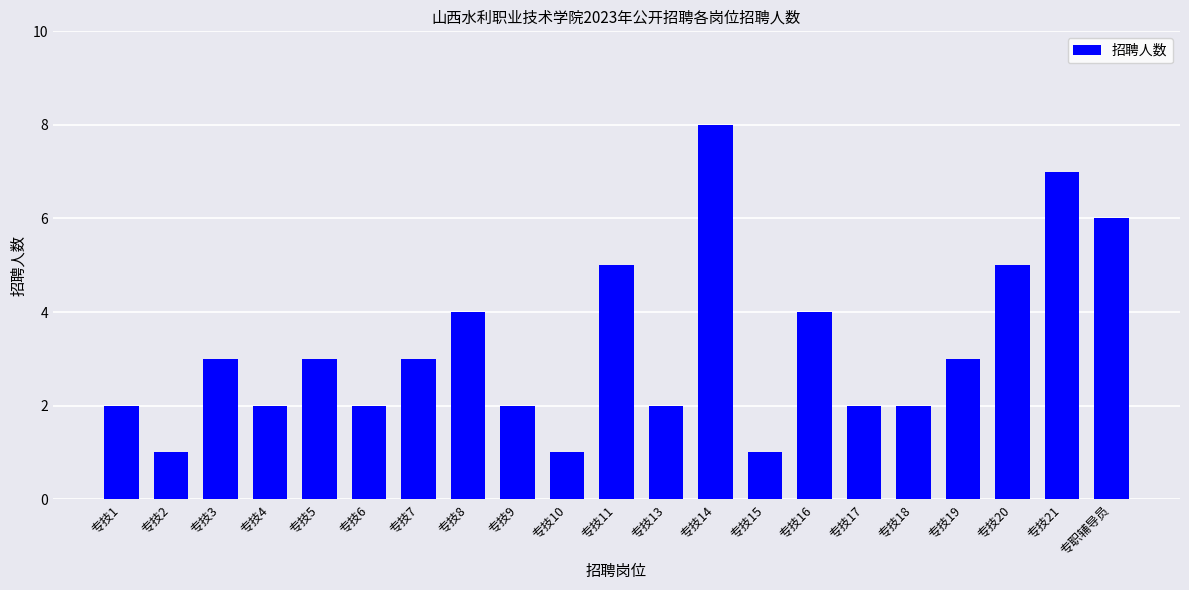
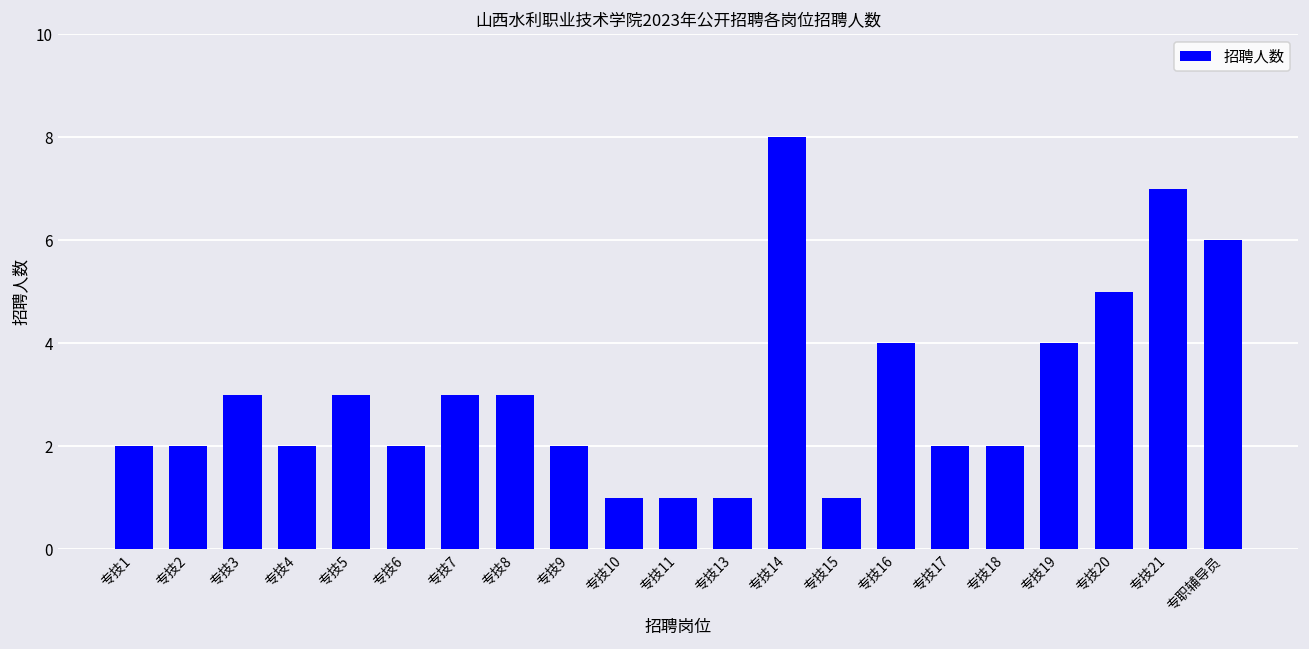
专技2: 1 -> 2
专技8: 4 -> 3
专技11: 5 -> 1
专技13: 2 -> 1
专技19: 3 -> 4
